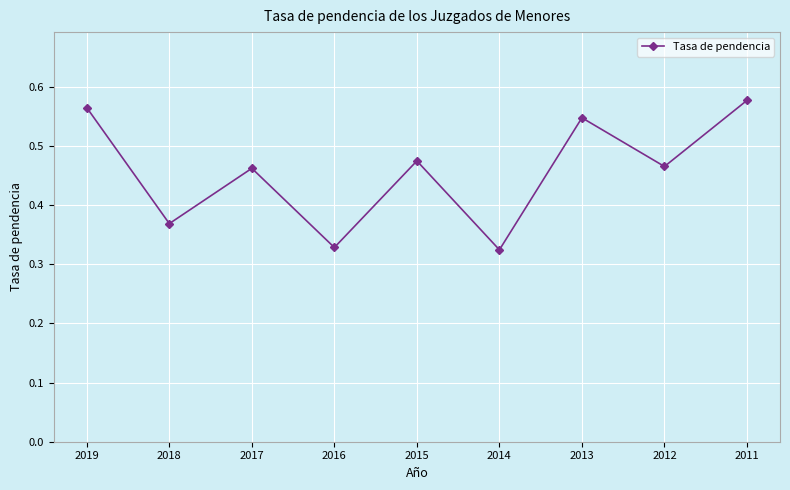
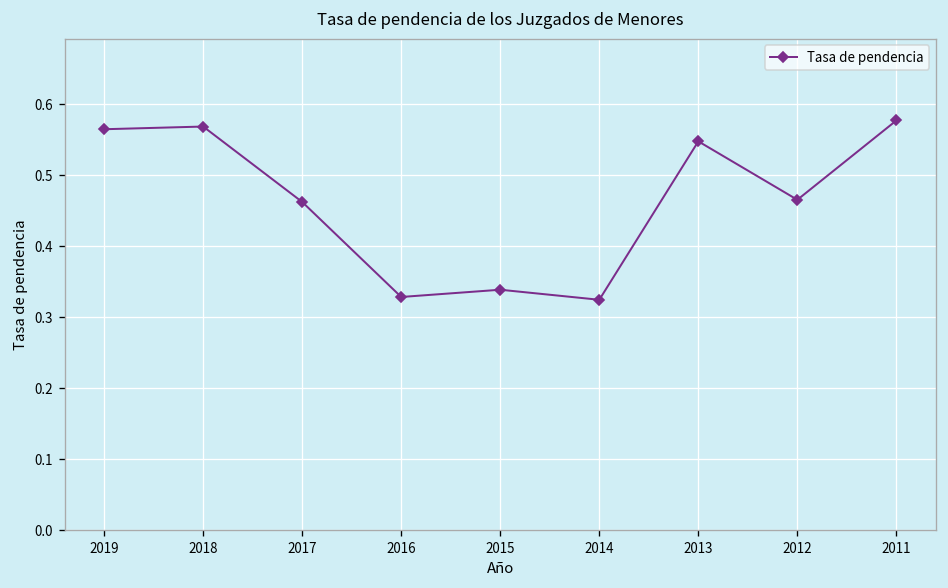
2018: 0.37 -> 0.57
2015: 0.47 -> 0.34
